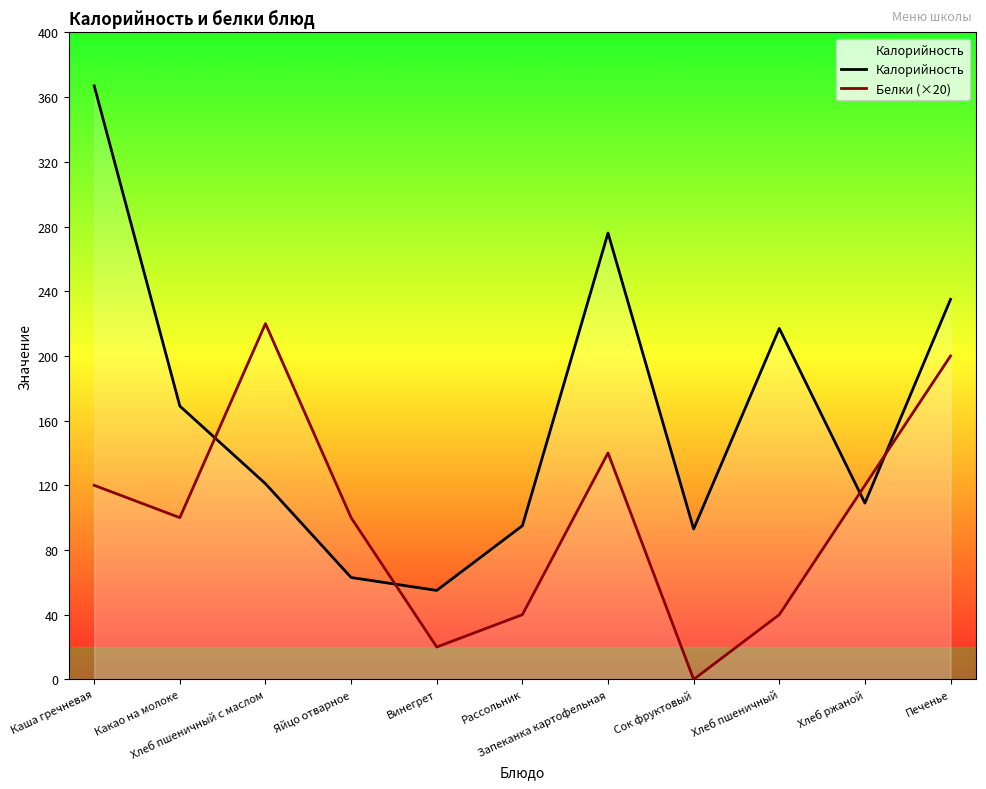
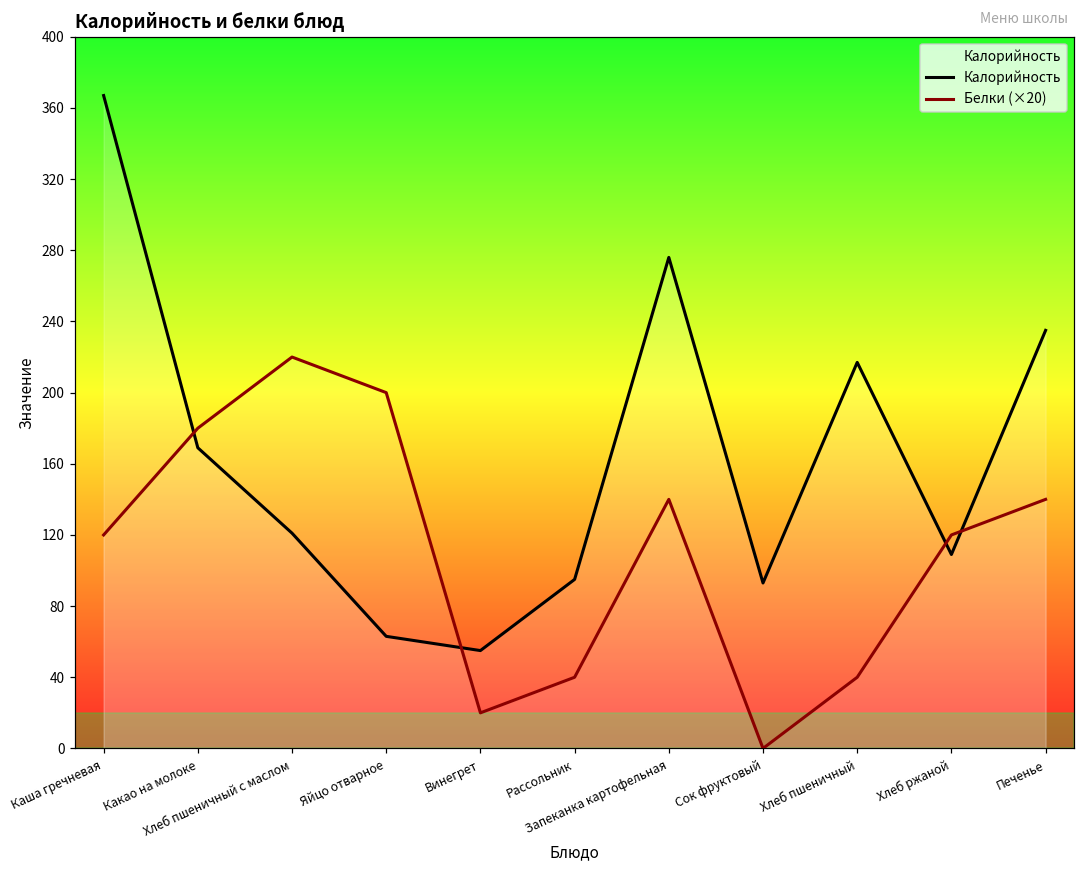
Белки (×20), Какао на молоке: 100 -> 180
Белки (×20), Яйцо отварное: 100 -> 200
Белки (×20), Печенье: 200 -> 140
